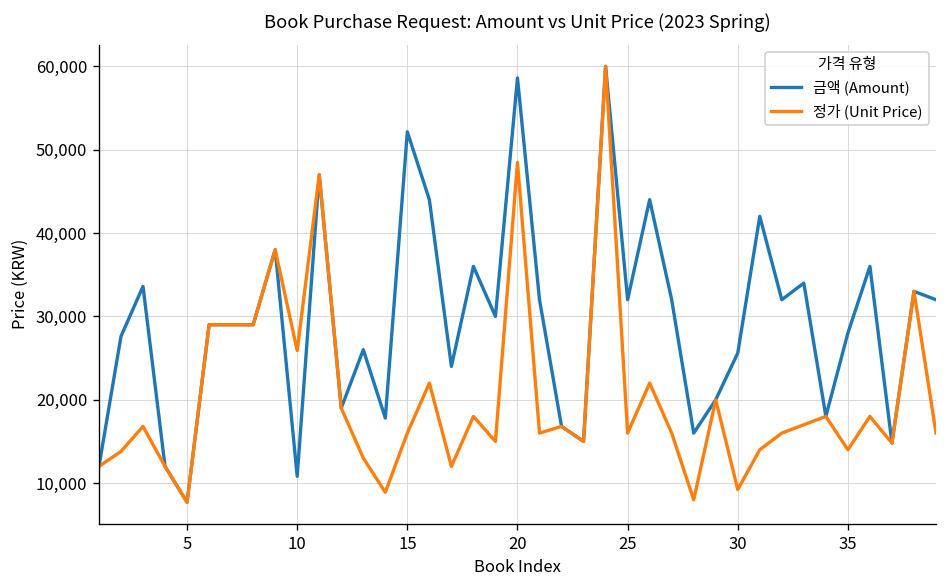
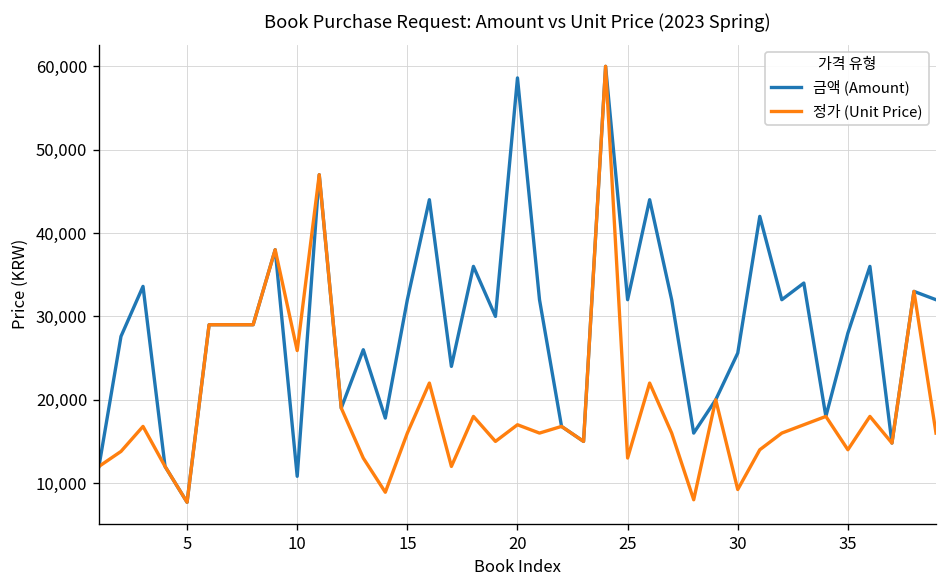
금액 (Amount), 15: 52,000 -> 32,000
정가 (Unit Price), 20: 48,000 -> 17,000
정가 (Unit Price), 25: 16,000 -> 13,000
